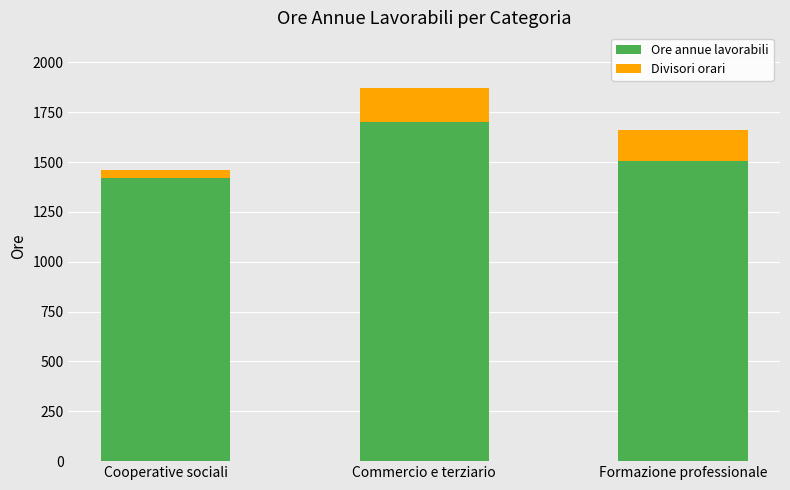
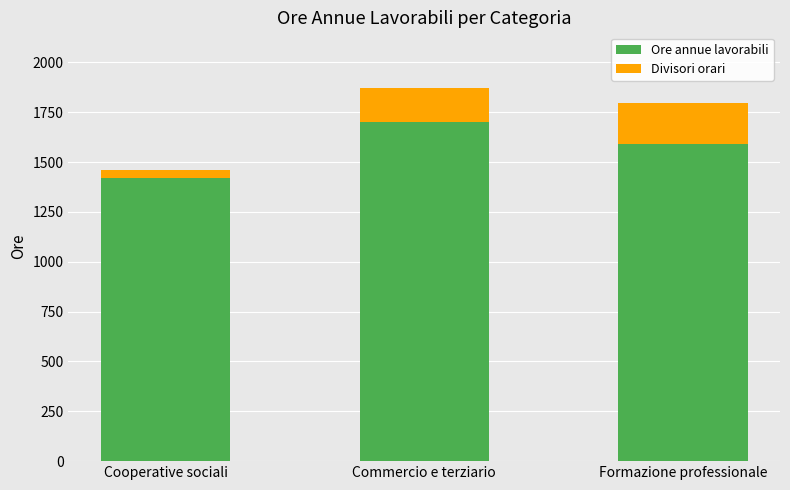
Ore annue lavorabili, Formazione professionale: 1510 -> 1590
Divisori orari, Formazione professionale: 160 -> 210
